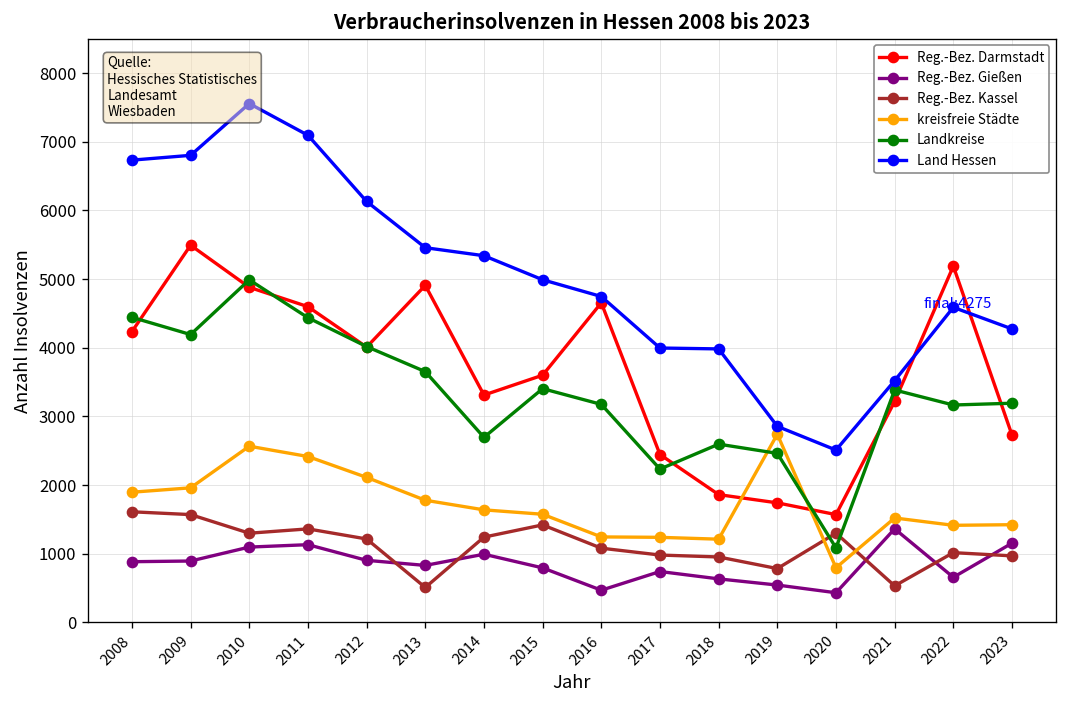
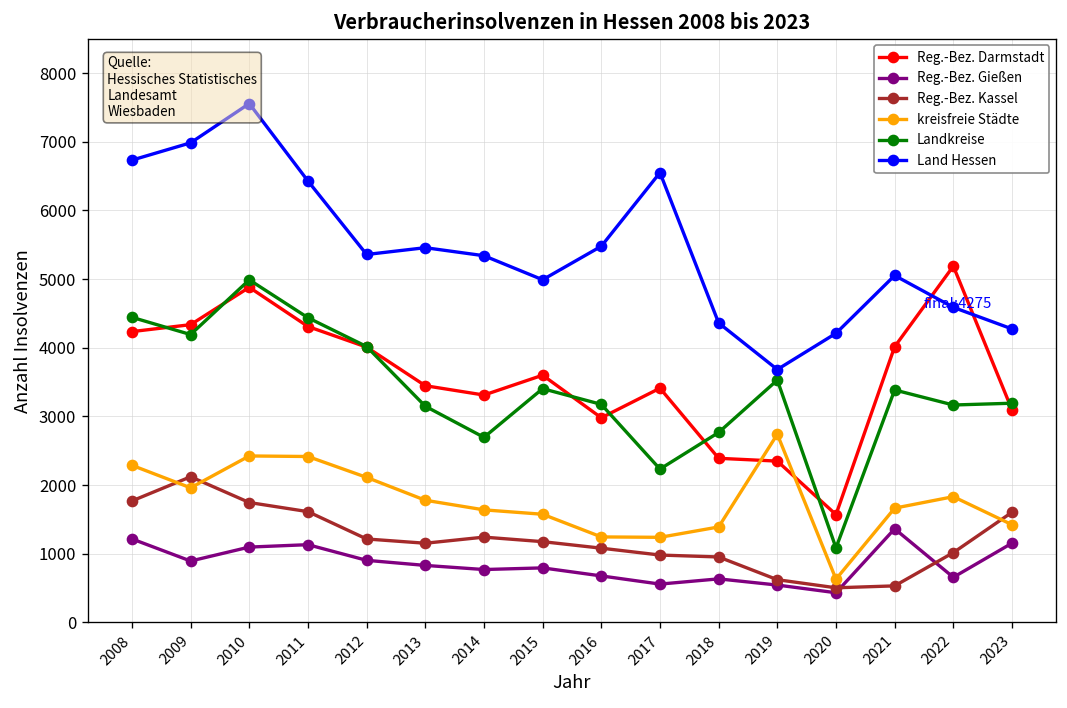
Reg.-Bez. Gießen, 2008: 900 -> 1200
Reg.-Bez. Kassel, 2008: 1600 -> 1800
kreisfreie Städte, 2008: 1900 -> 2300
Reg.-Bez. Darmstadt, 2009: 5500 -> 4300
Reg.-Bez. Kassel, 2009: 1600 -> 2100
Land Hessen, 2009: 6800 -> 7000
Reg.-Bez. Kassel, 2010: 1300 -> 1700
kreisfreie Städte, 2010: 2600 -> 2400
Reg.-Bez. Darmstadt, 2011: 4600 -> 4300
Reg.-Bez. Kassel, 2011: 1400 -> 1600
Land Hessen, 2011: 7100 -> 6400
Land Hessen, 2012: 6100 -> 5400
Reg.-Bez. Darmstadt, 2013: 4900 -> 3400
Reg.-Bez. Kassel, 2013: 500 -> 1200
Landkreise, 2013: 3700 -> 3100
Reg.-Bez. Gießen, 2014: 1000 -> 800
Reg.-Bez. Kassel, 2015: 1400 -> 1200
Reg.-Bez. Darmstadt, 2016: 4700 -> 3000
Reg.-Bez. Gießen, 2016: 500 -> 700
Land Hessen, 2016: 4700 -> 5500
Reg.-Bez. Darmstadt, 2017: 2400 -> 3400
Reg.-Bez. Gießen, 2017: 700 -> 600
Land Hessen, 2017: 4000 -> 6600
Reg.-Bez. Darmstadt, 2018: 1900 -> 2400
kreisfreie Städte, 2018: 1200 -> 1400
Landkreise, 2018: 2600 -> 2800
Land Hessen, 2018: 4000 -> 4400
Reg.-Bez. Darmstadt, 2019: 1700 -> 2400
Reg.-Bez. Kassel, 2019: 800 -> 600
Landkreise, 2019: 2500 -> 3500
Land Hessen, 2019: 2900 -> 3700
Reg.-Bez. Kassel, 2020: 1300 -> 500
kreisfreie Städte, 2020: 800 -> 600
Land Hessen, 2020: 2500 -> 4200
Reg.-Bez. Darmstadt, 2021: 3200 -> 4000
kreisfreie Städte, 2021: 1500 -> 1700
Land Hessen, 2021: 3500 -> 5100
kreisfreie Städte, 2022: 1400 -> 1800
Reg.-Bez. Darmstadt, 2023: 2700 -> 3100
Reg.-Bez. Kassel, 2023: 1000 -> 1600
